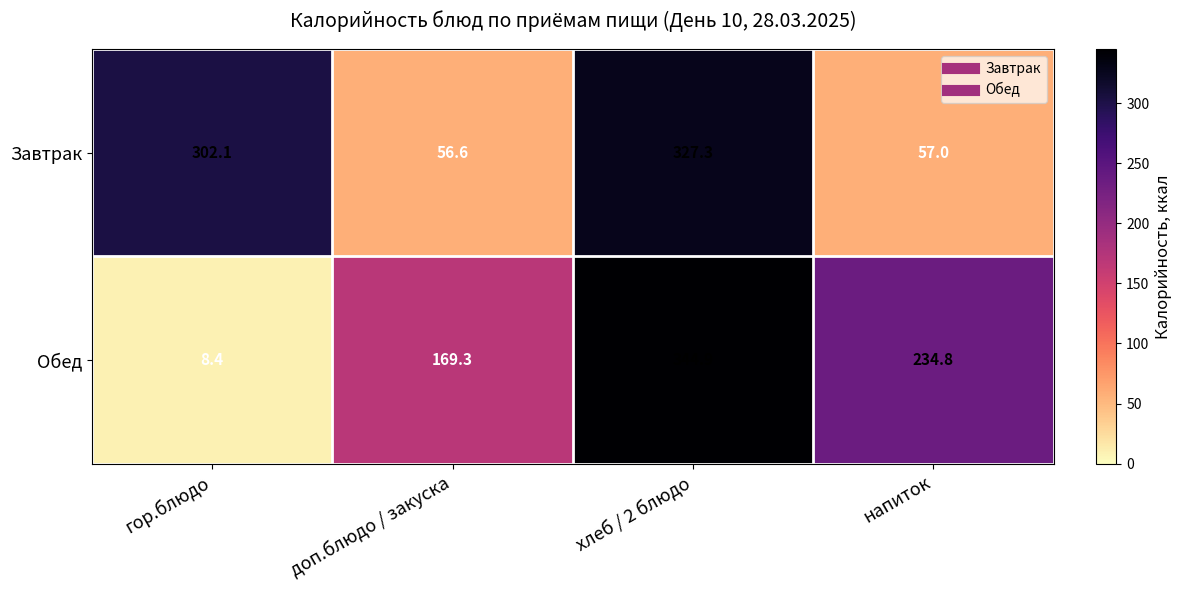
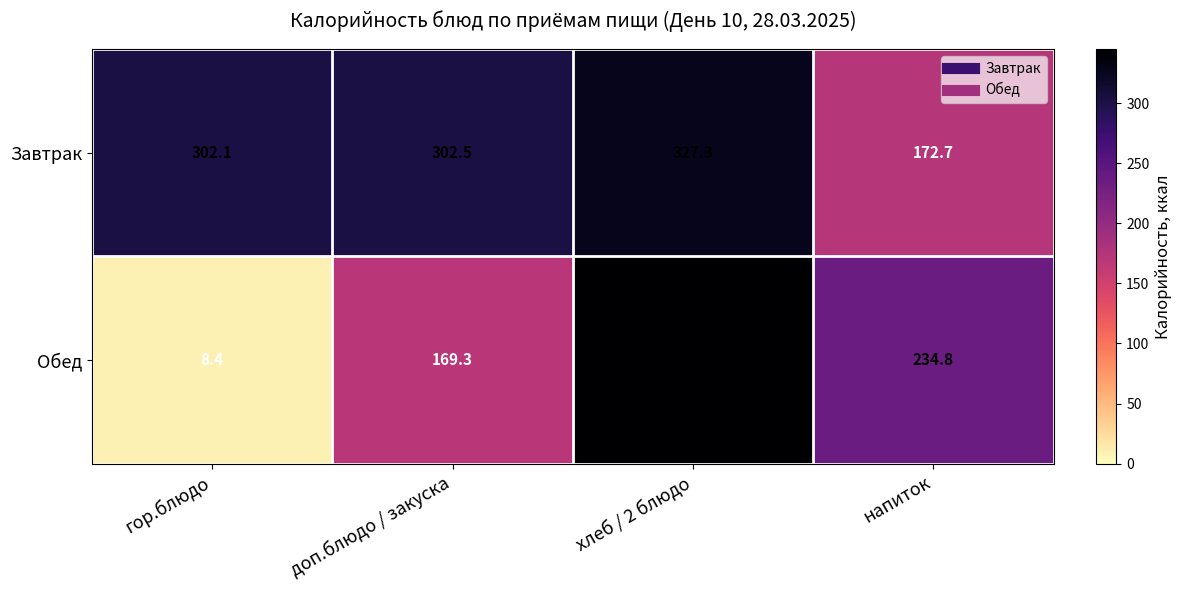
Завтрак, доп.блюдо / закуска: 56.6 -> 302.5
Завтрак, напиток: 57.0 -> 172.7
